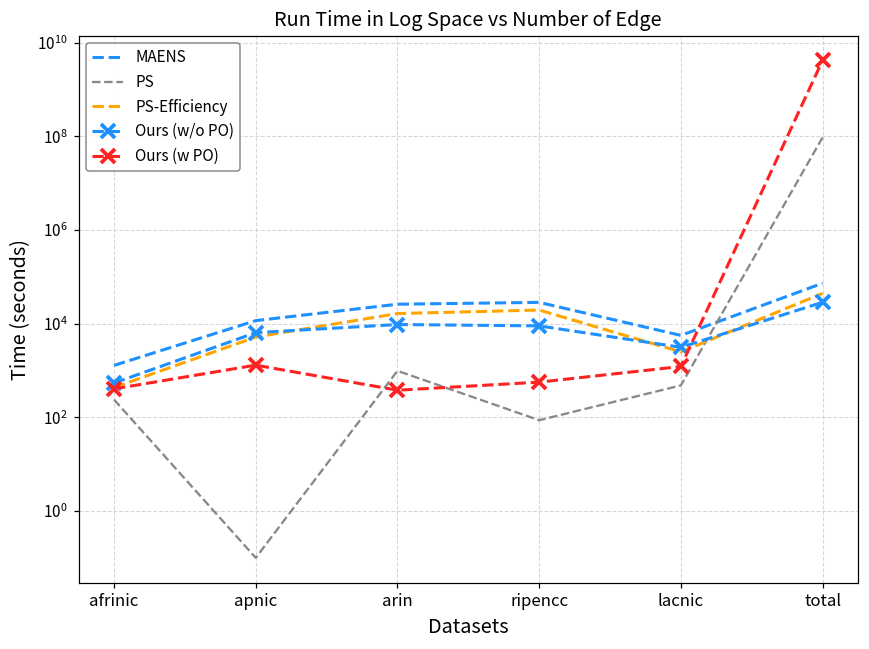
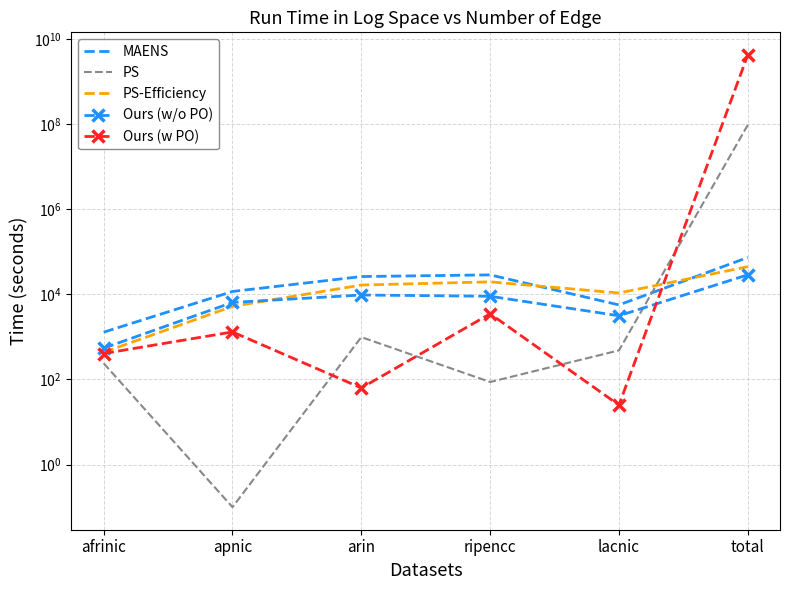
Ours (w PO), arin: 400 -> 60
Ours (w PO), ripencc: 600 -> 3000
PS-Efficiency, lacnic: 2000 -> 11000
Ours (w PO), lacnic: 1200 -> 30
